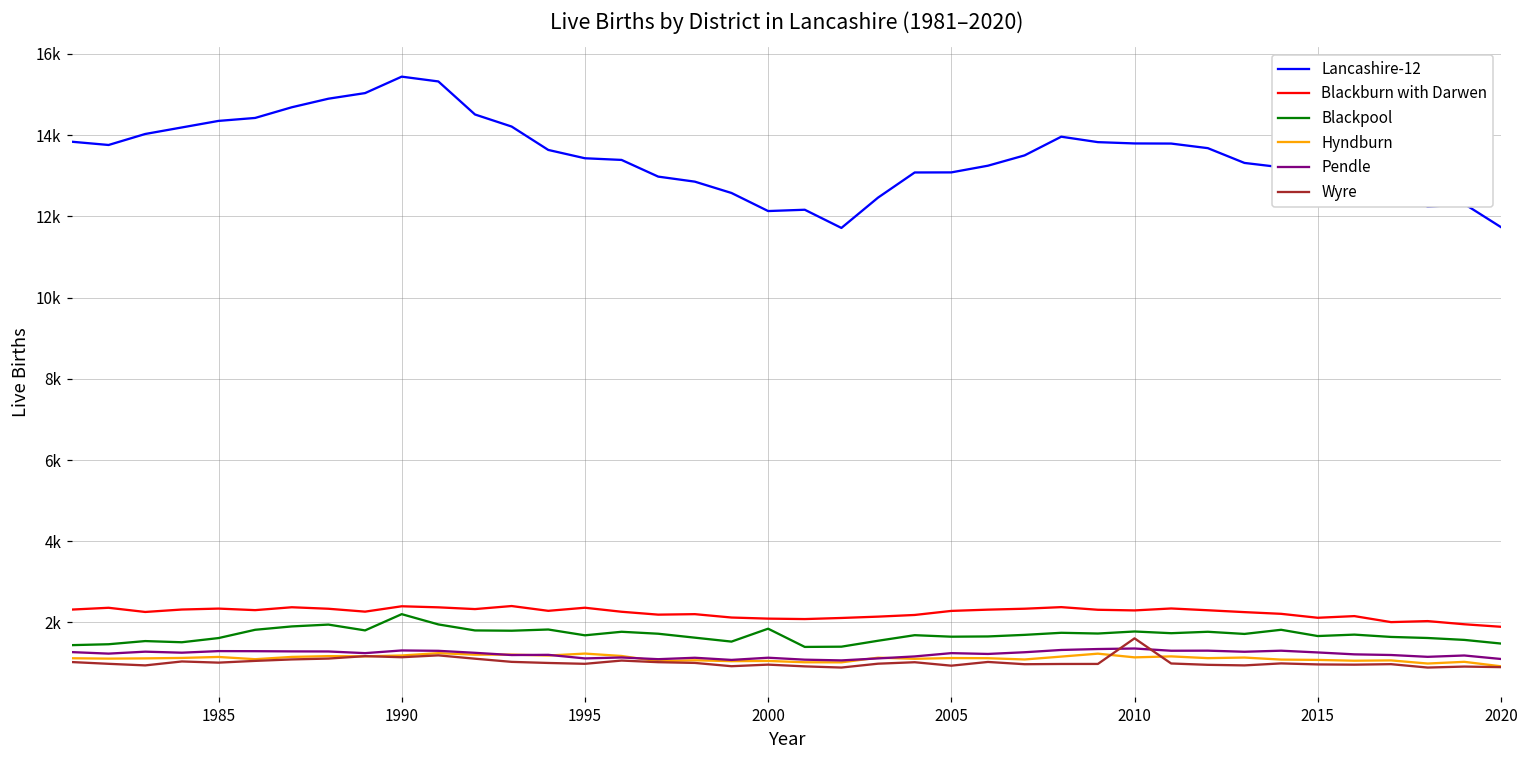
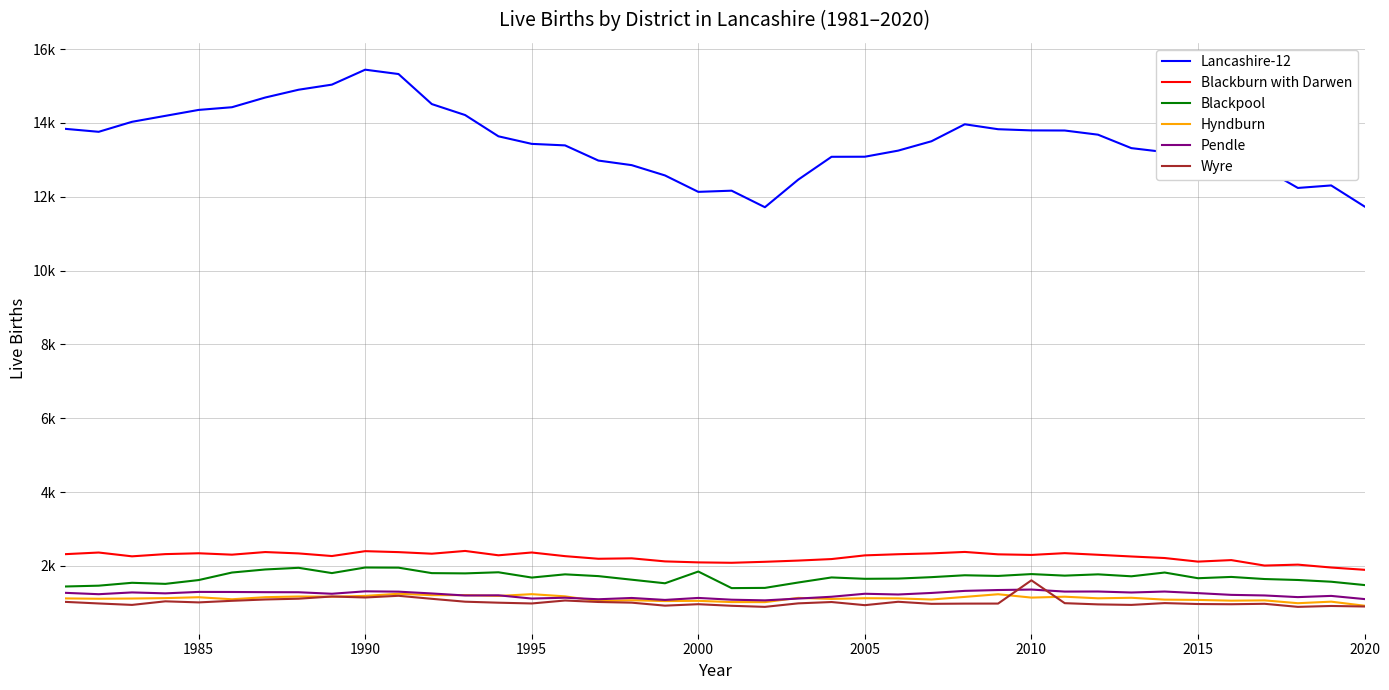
Blackpool, 1990: 2200 -> 2000
